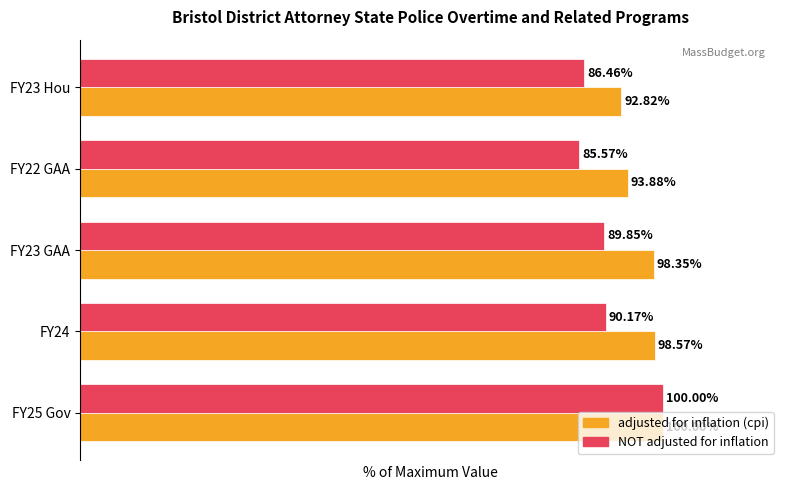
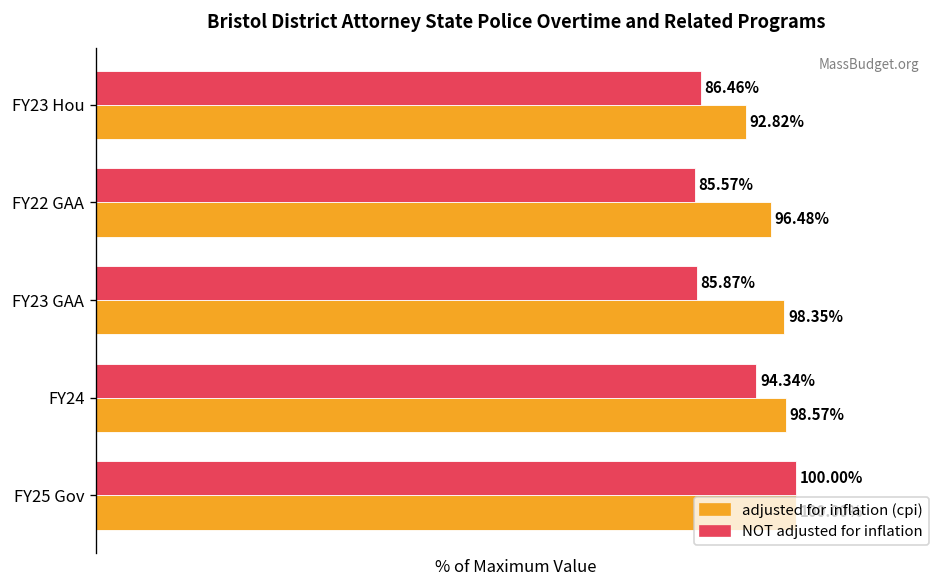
adjusted for inflation (cpi), FY22 GAA: 93.88% -> 96.48%
NOT adjusted for inflation, FY23 GAA: 89.85% -> 85.87%
NOT adjusted for inflation, FY24: 90.17% -> 94.34%
